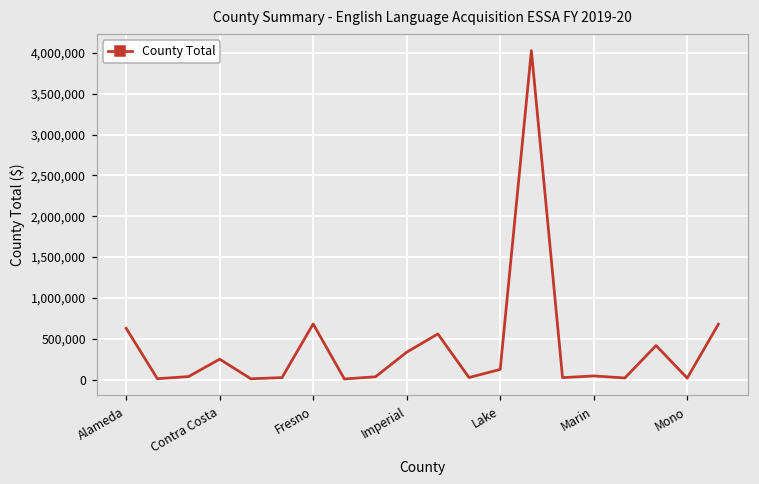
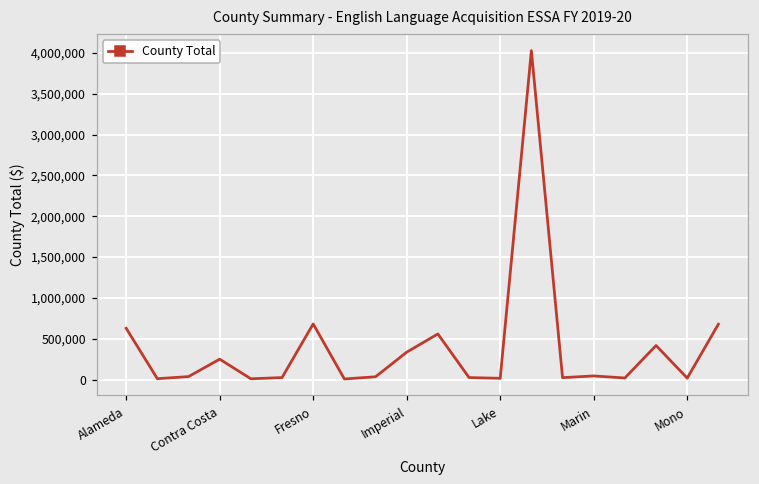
Lake: 100,000 -> 0
